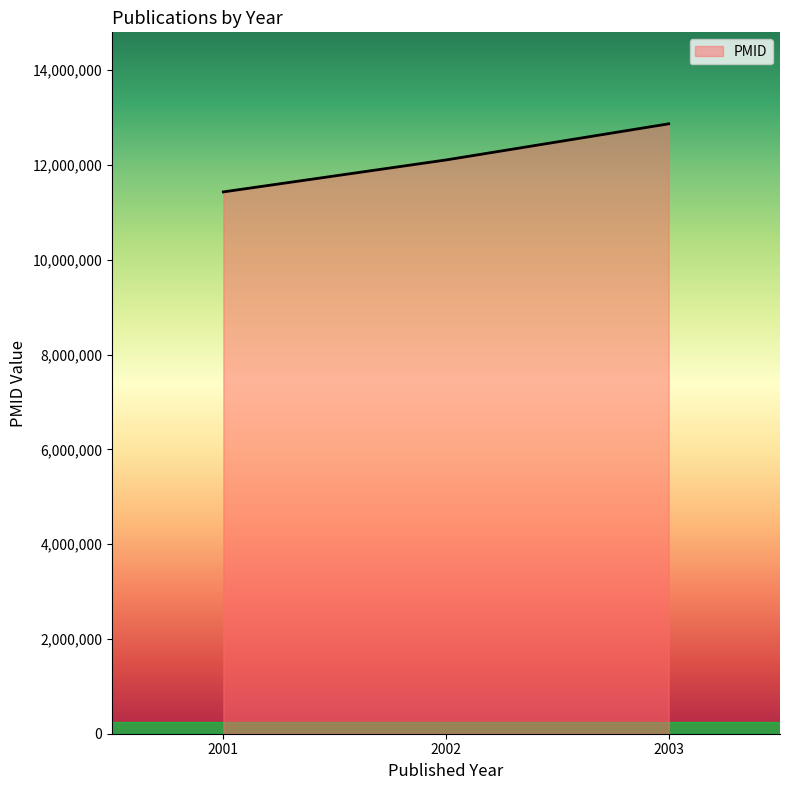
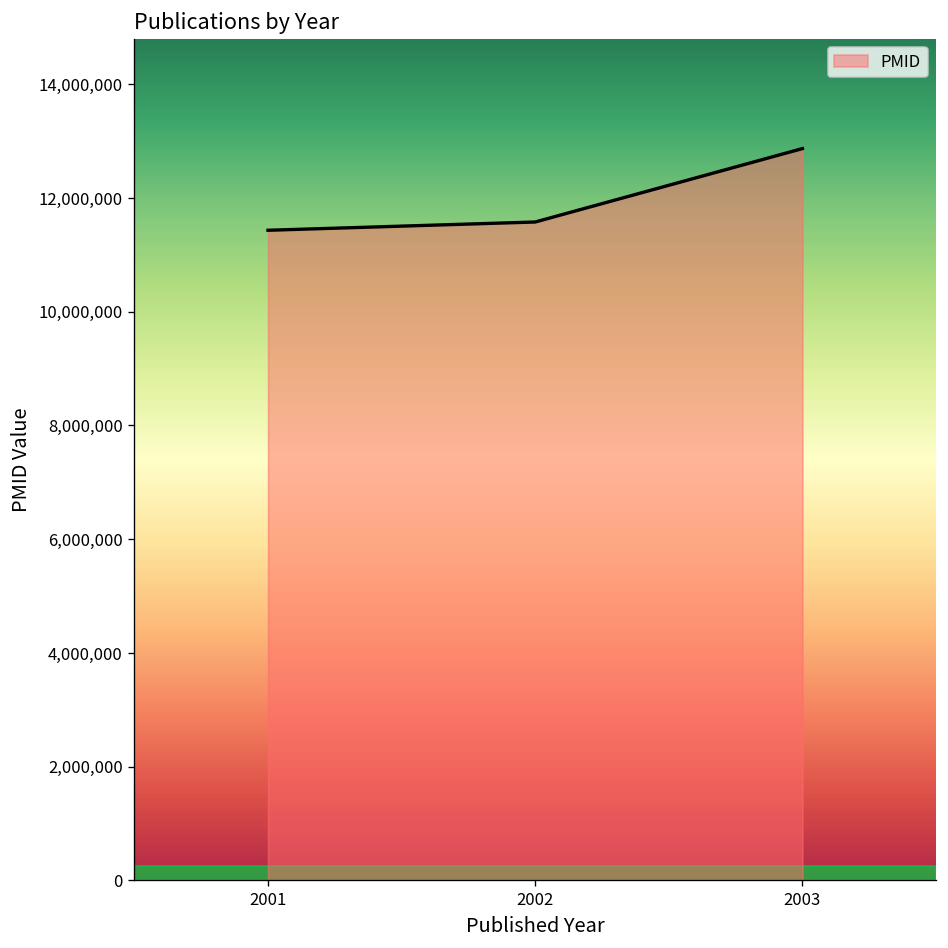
2002: 12,100,000 -> 11,600,000
